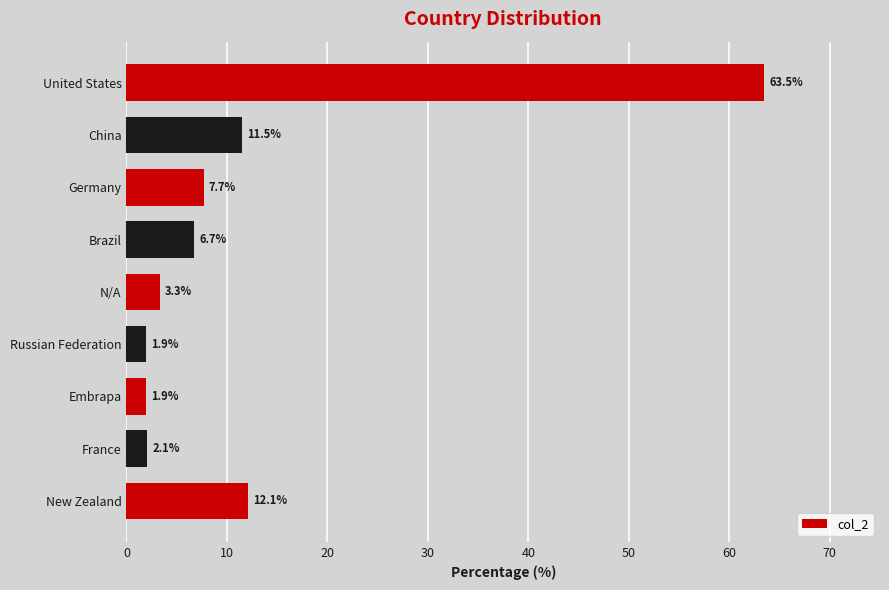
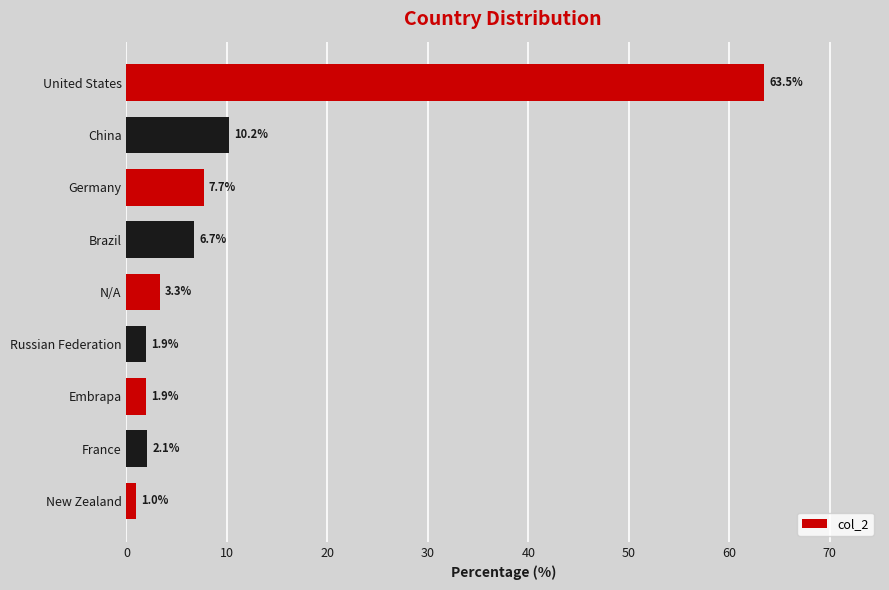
China: 11.5% -> 10.2%
New Zealand: 12.1% -> 1.0%
